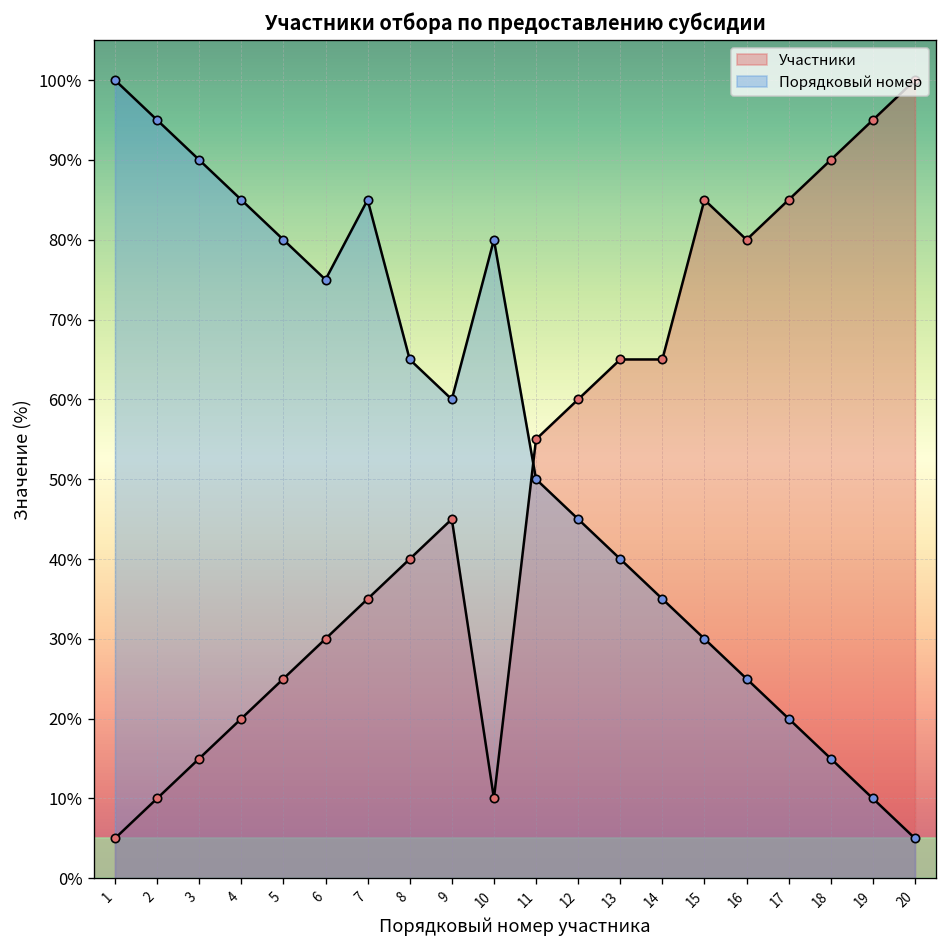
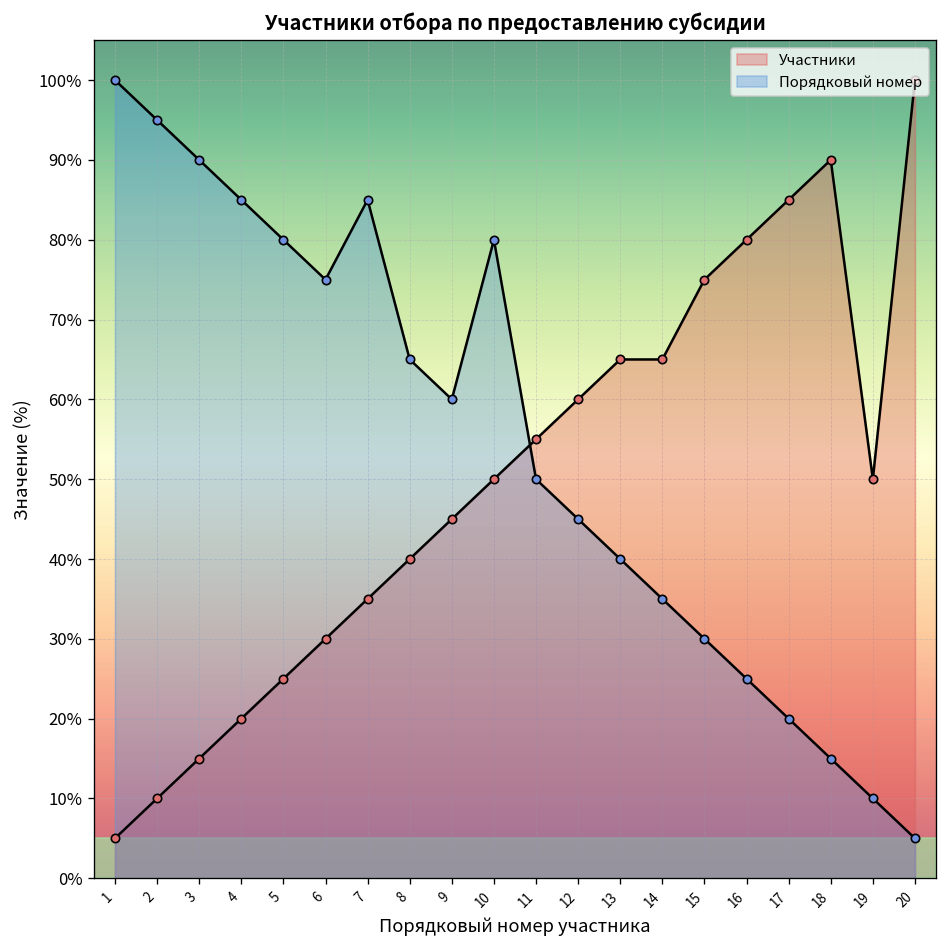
Участники, 10: 10% -> 50%
Участники, 15: 85% -> 75%
Участники, 19: 95% -> 50%
